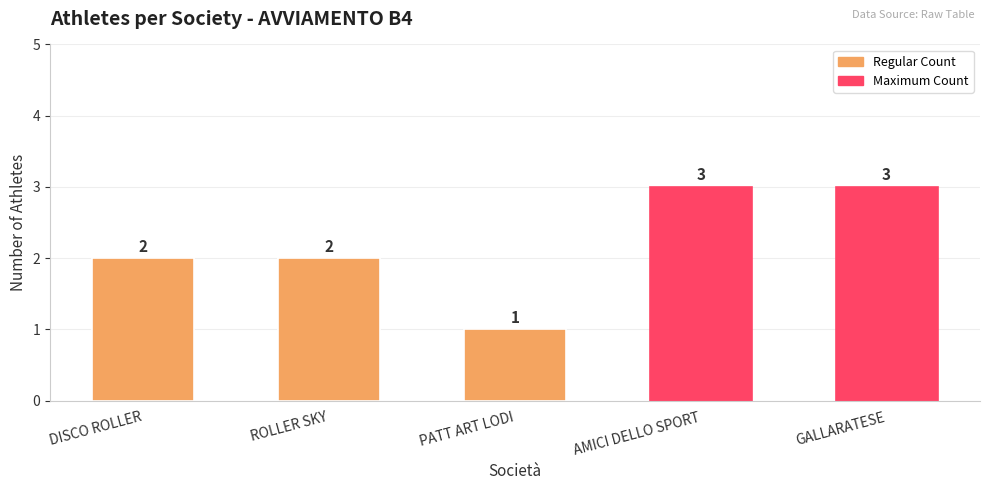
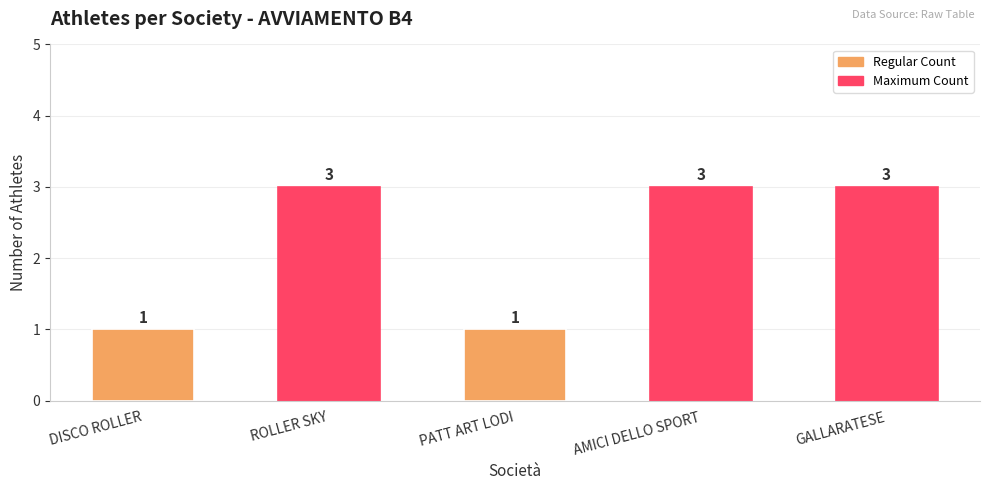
DISCO ROLLER: 2 -> 1
ROLLER SKY: 2 -> 3
